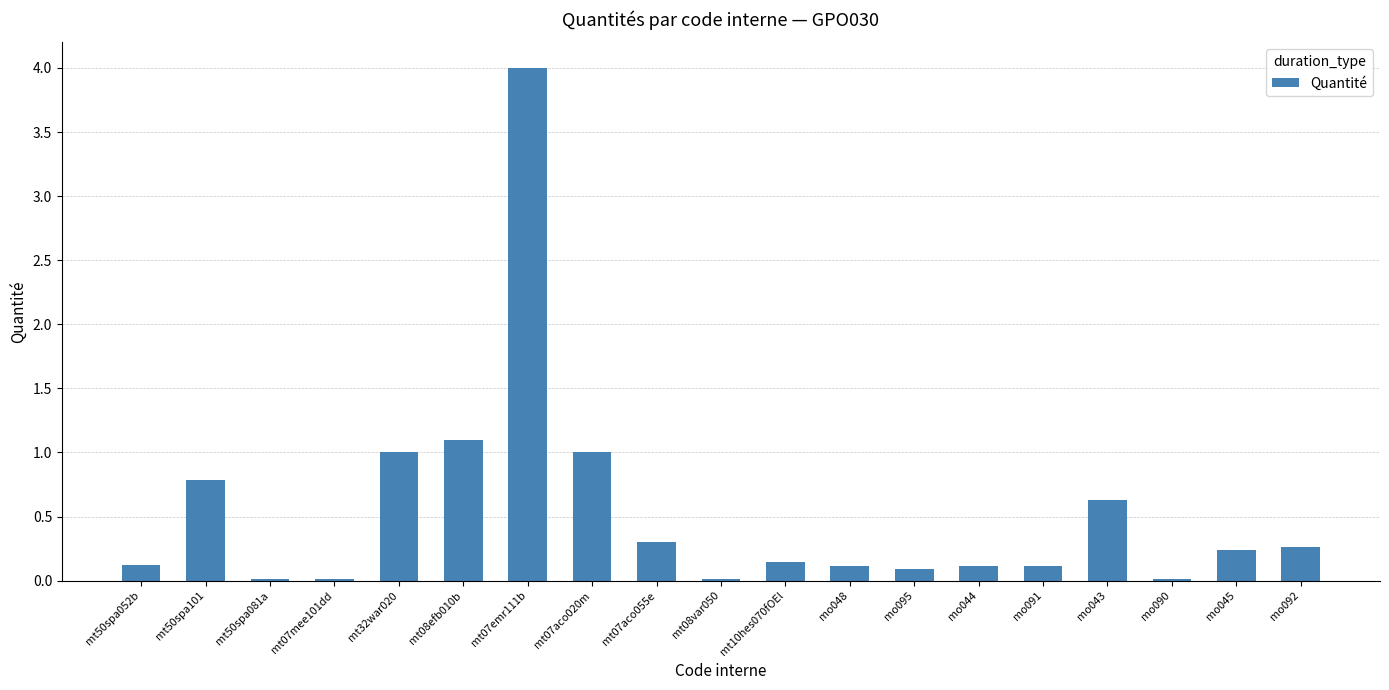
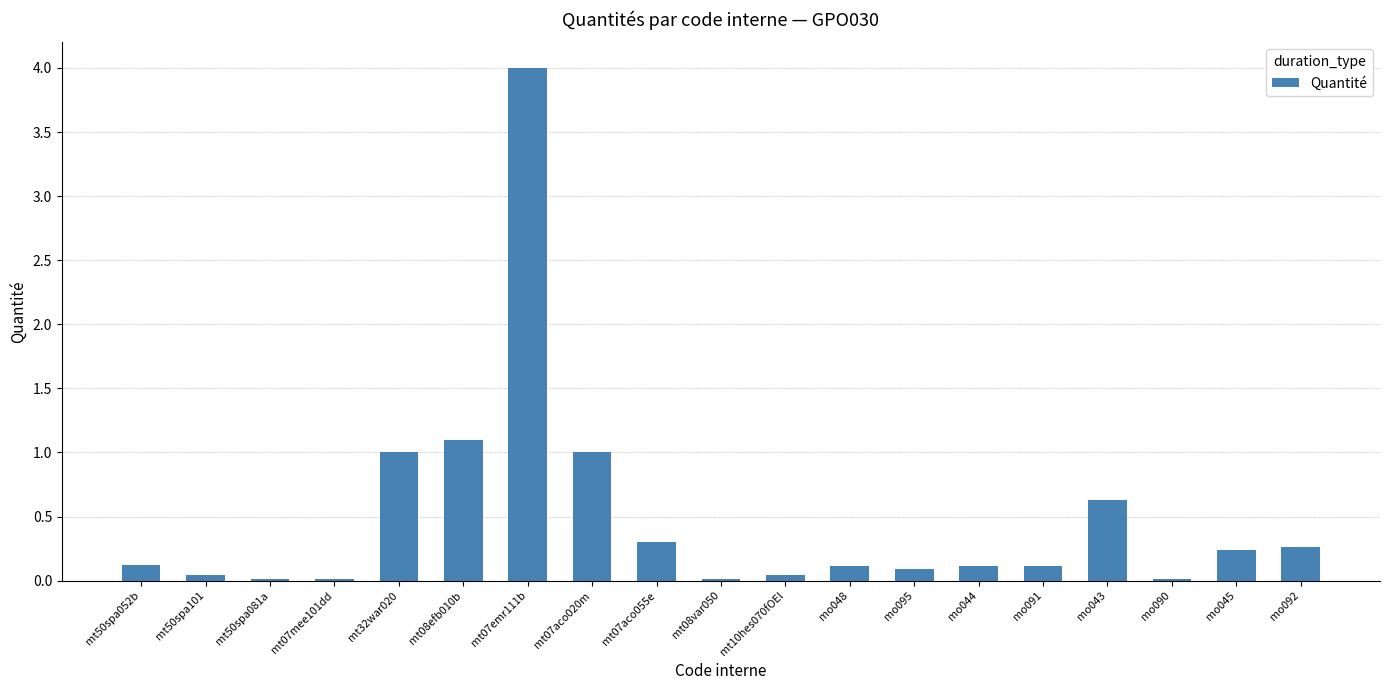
mt50spa101: 0.79 -> 0.05
mt10hes070fOEl: 0.15 -> 0.04
